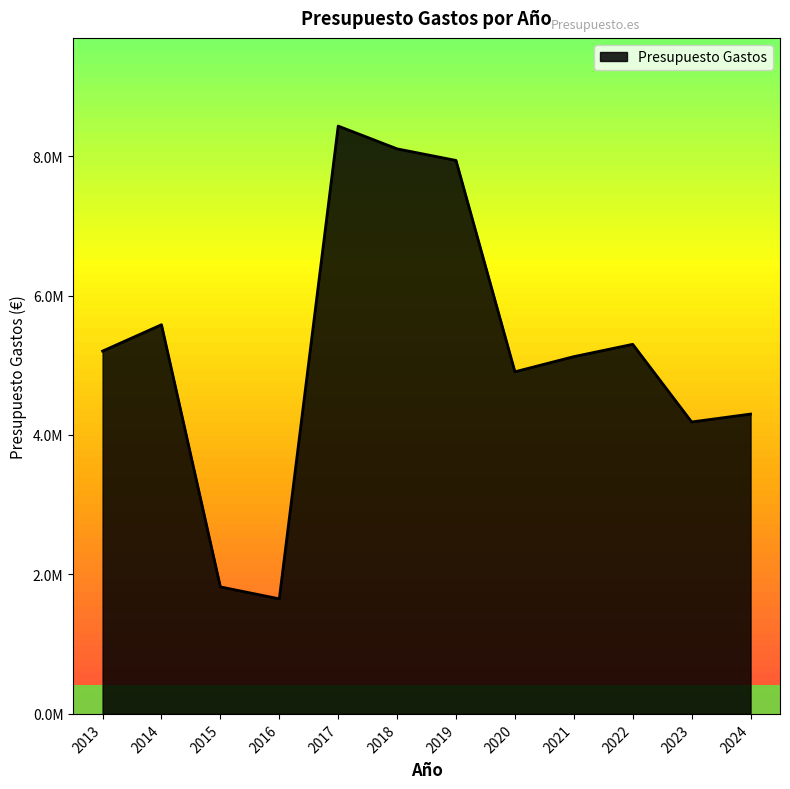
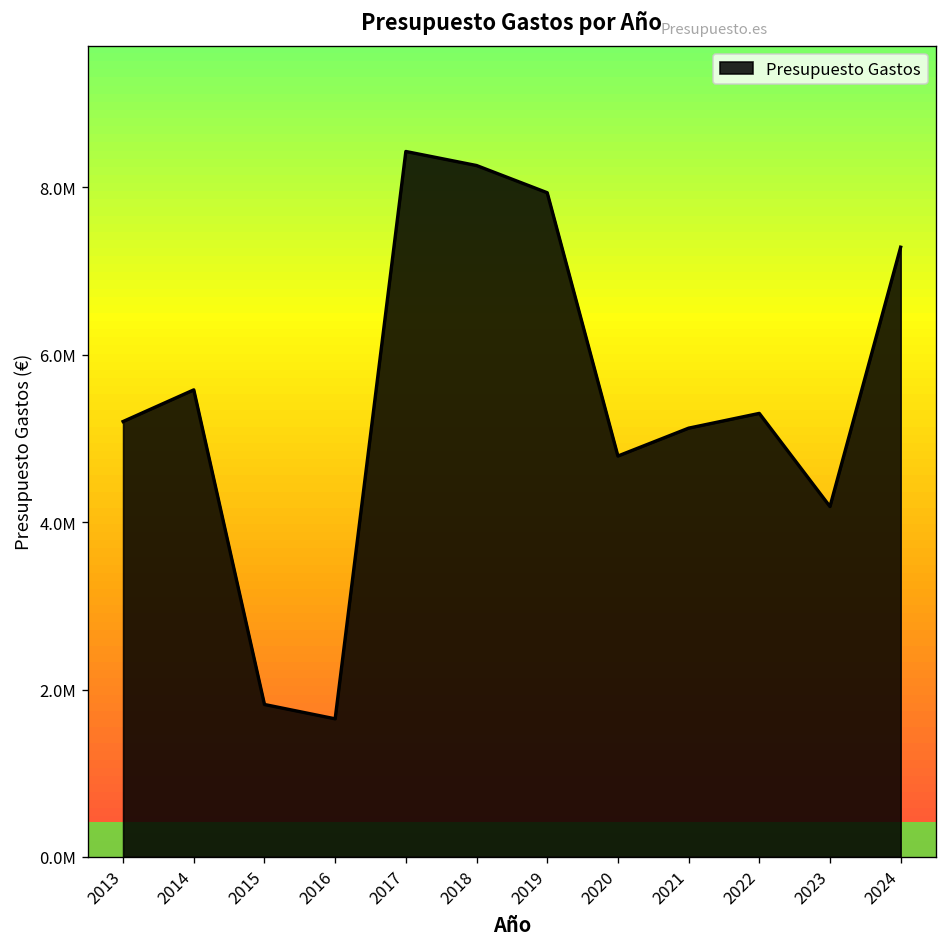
2018: 8100000 -> 8300000
2020: 4900000 -> 4800000
2024: 4300000 -> 7300000
